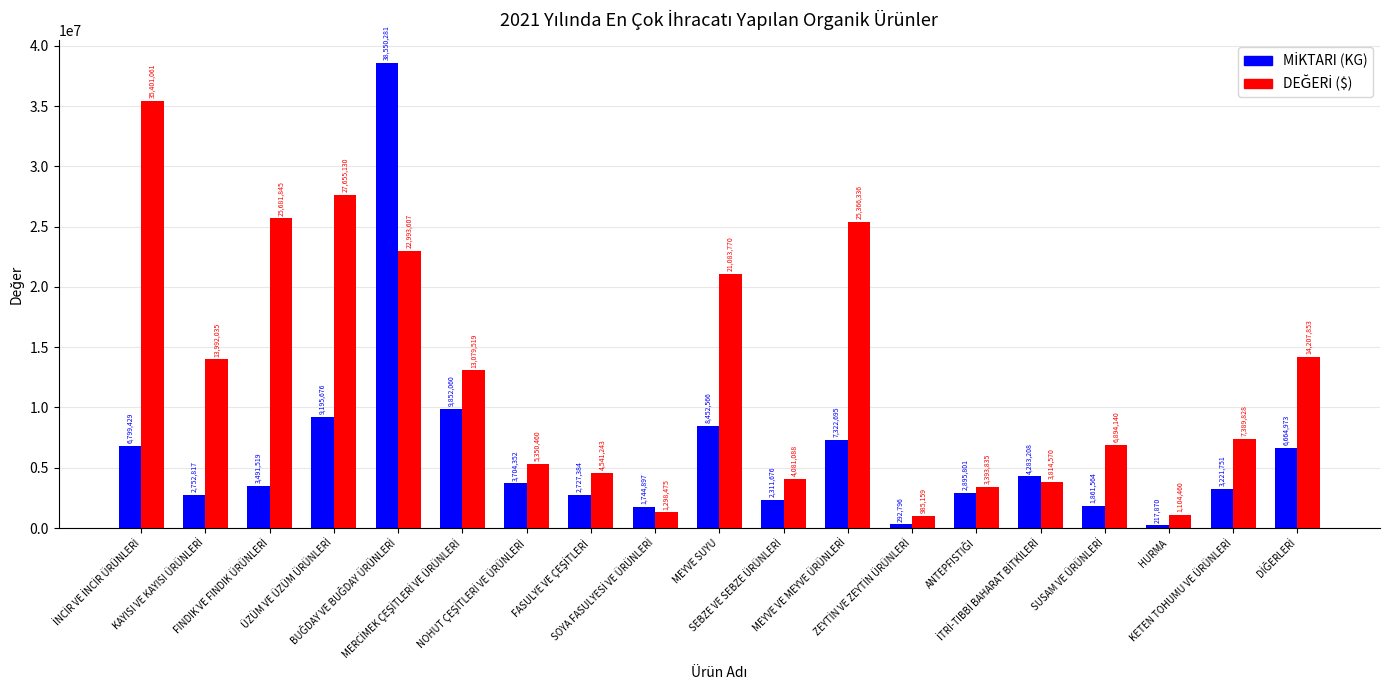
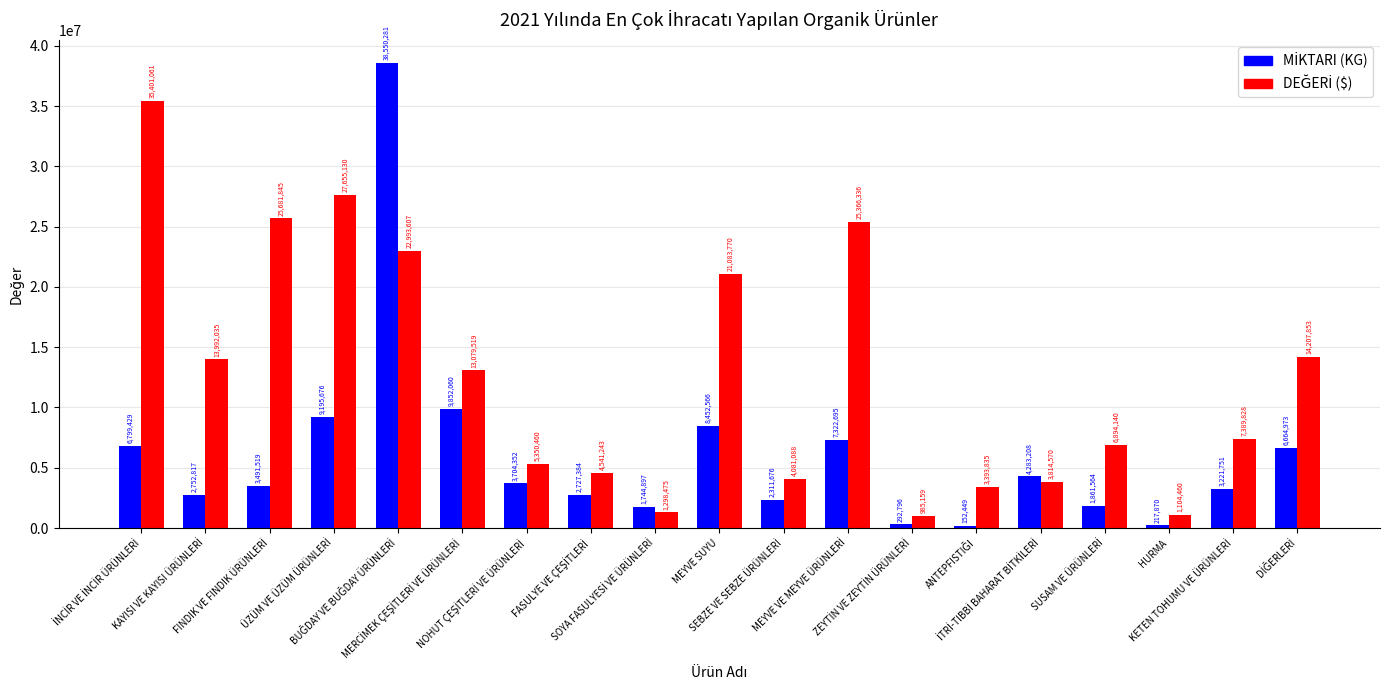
MİKTARI (KG), ANTEPFISTIĞI: 2,895,801 -> 152,449
